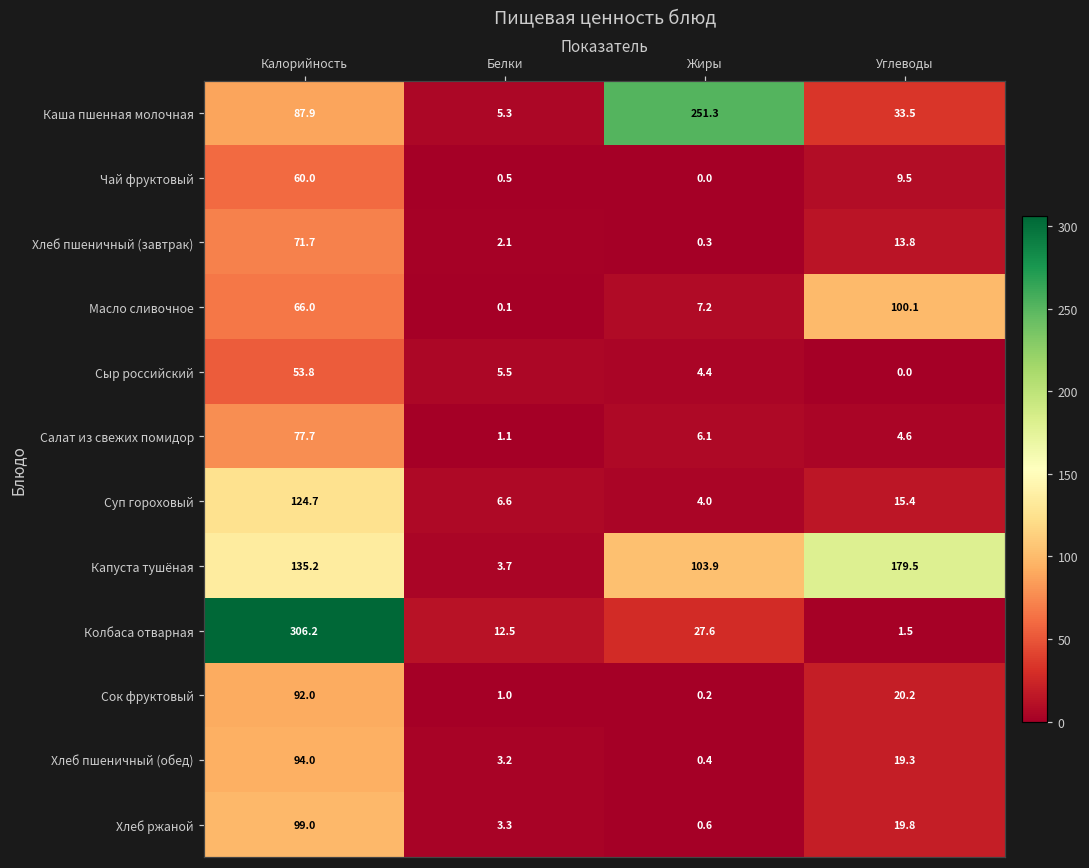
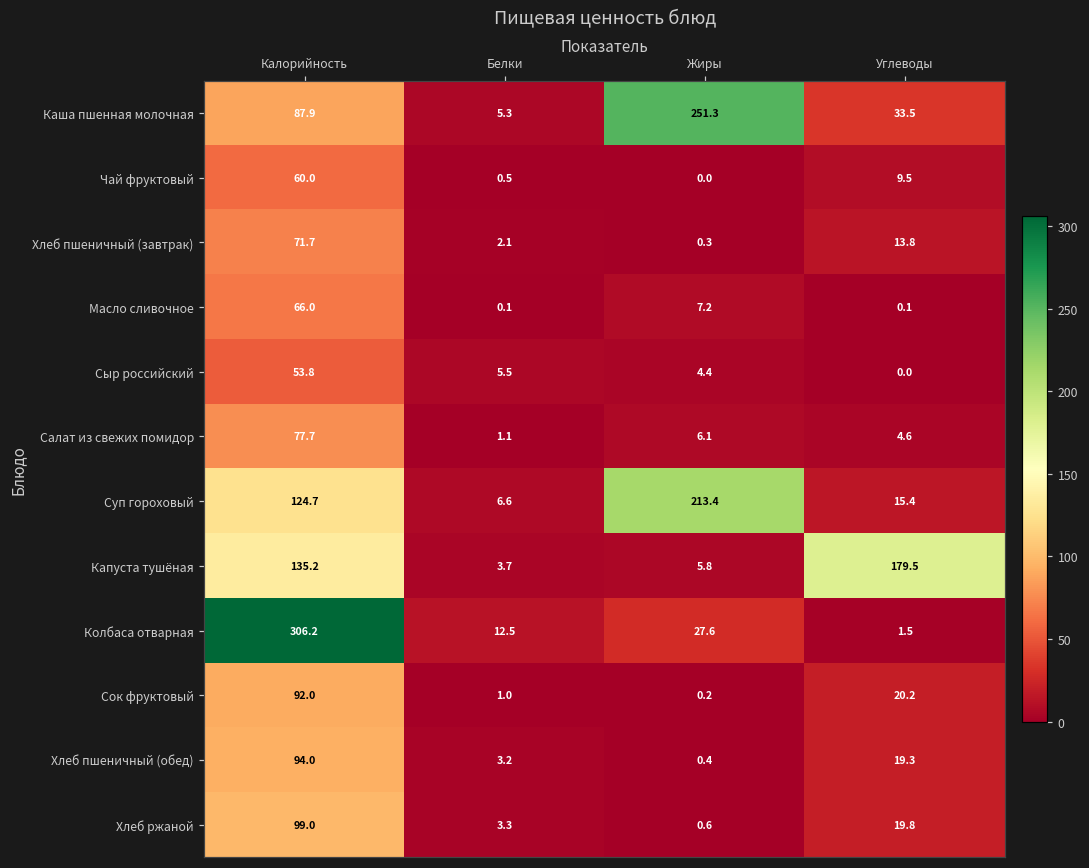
Масло сливочное, Углеводы: 100.1 -> 0.1
Суп гороховый, Жиры: 4.0 -> 213.4
Капуста тушёная, Жиры: 103.9 -> 5.8
